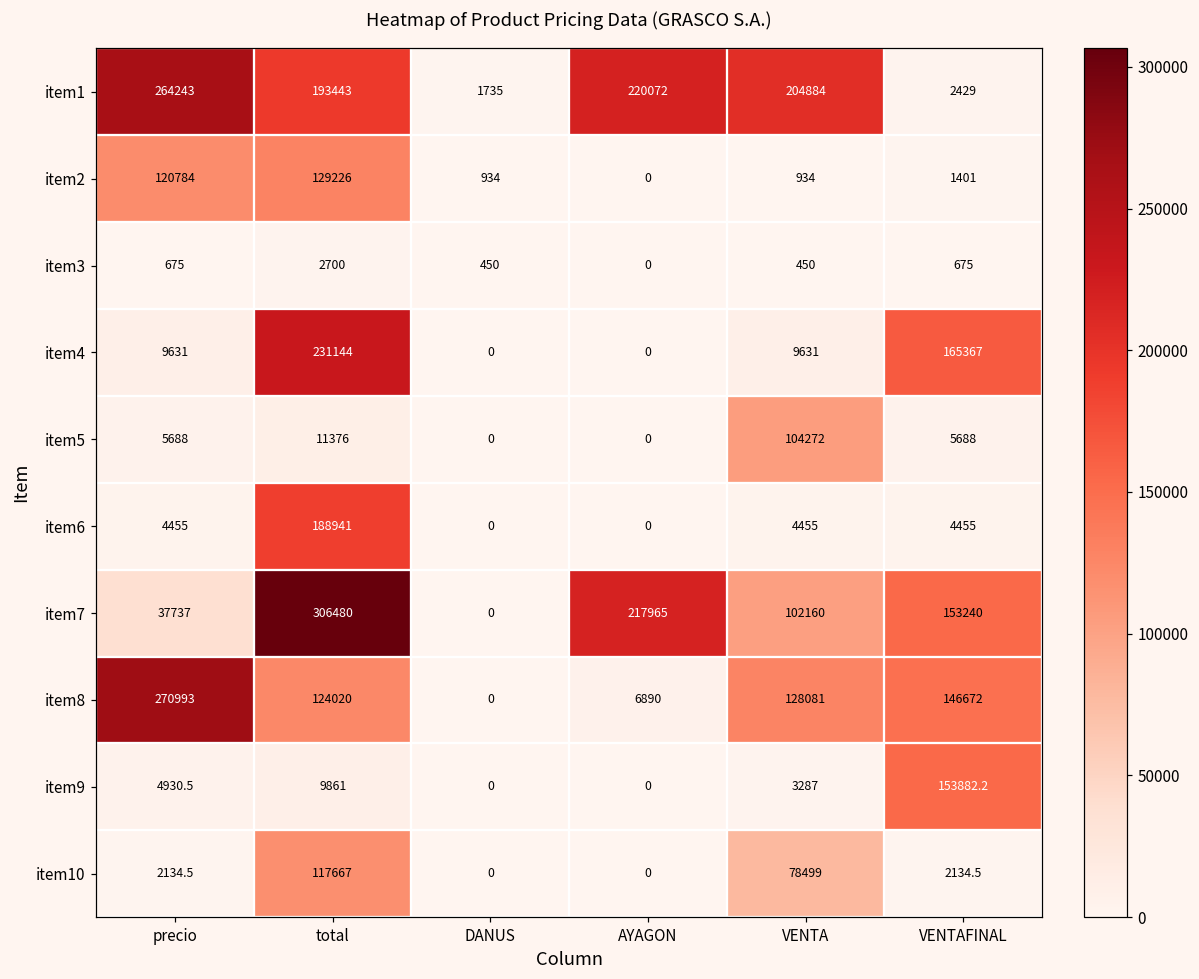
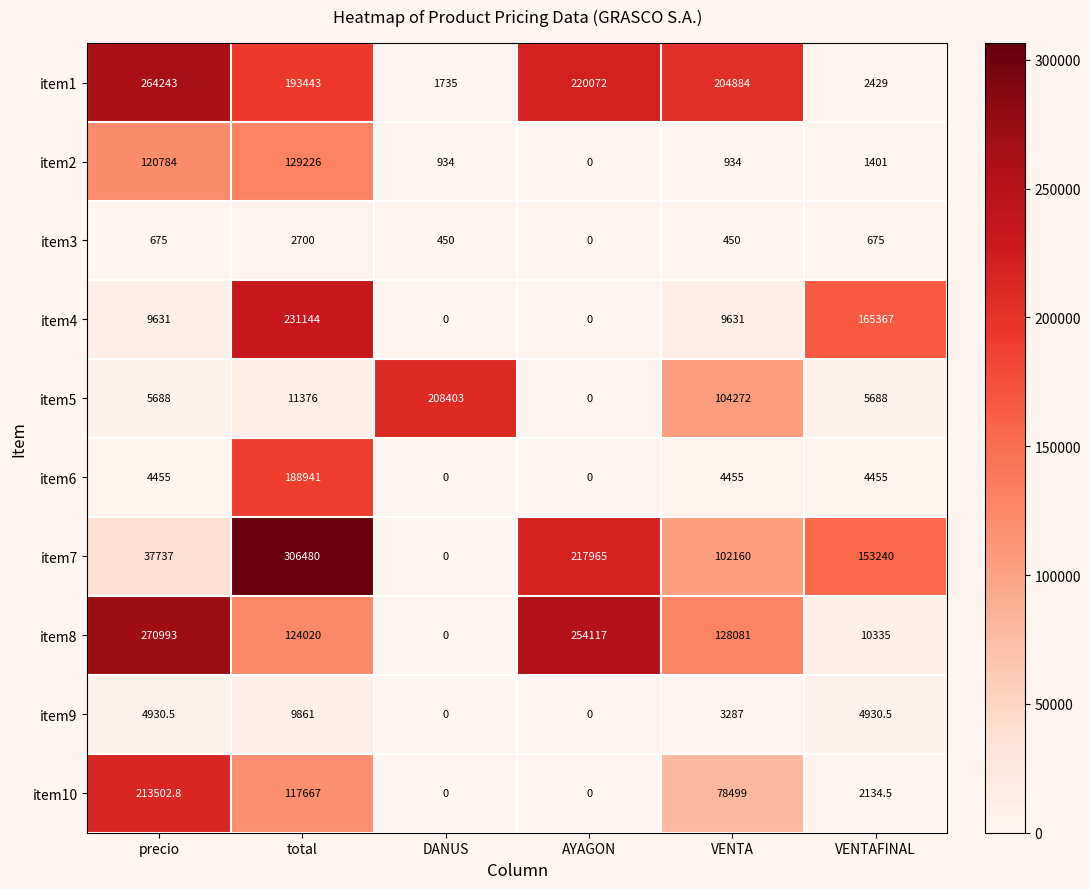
item5, DANUS: 0 -> 208403
item8, AYAGON: 6890 -> 254117
item8, VENTAFINAL: 146672 -> 10335
item9, VENTAFINAL: 153882.2 -> 4930.5
item10, precio: 2134.5 -> 213502.8
